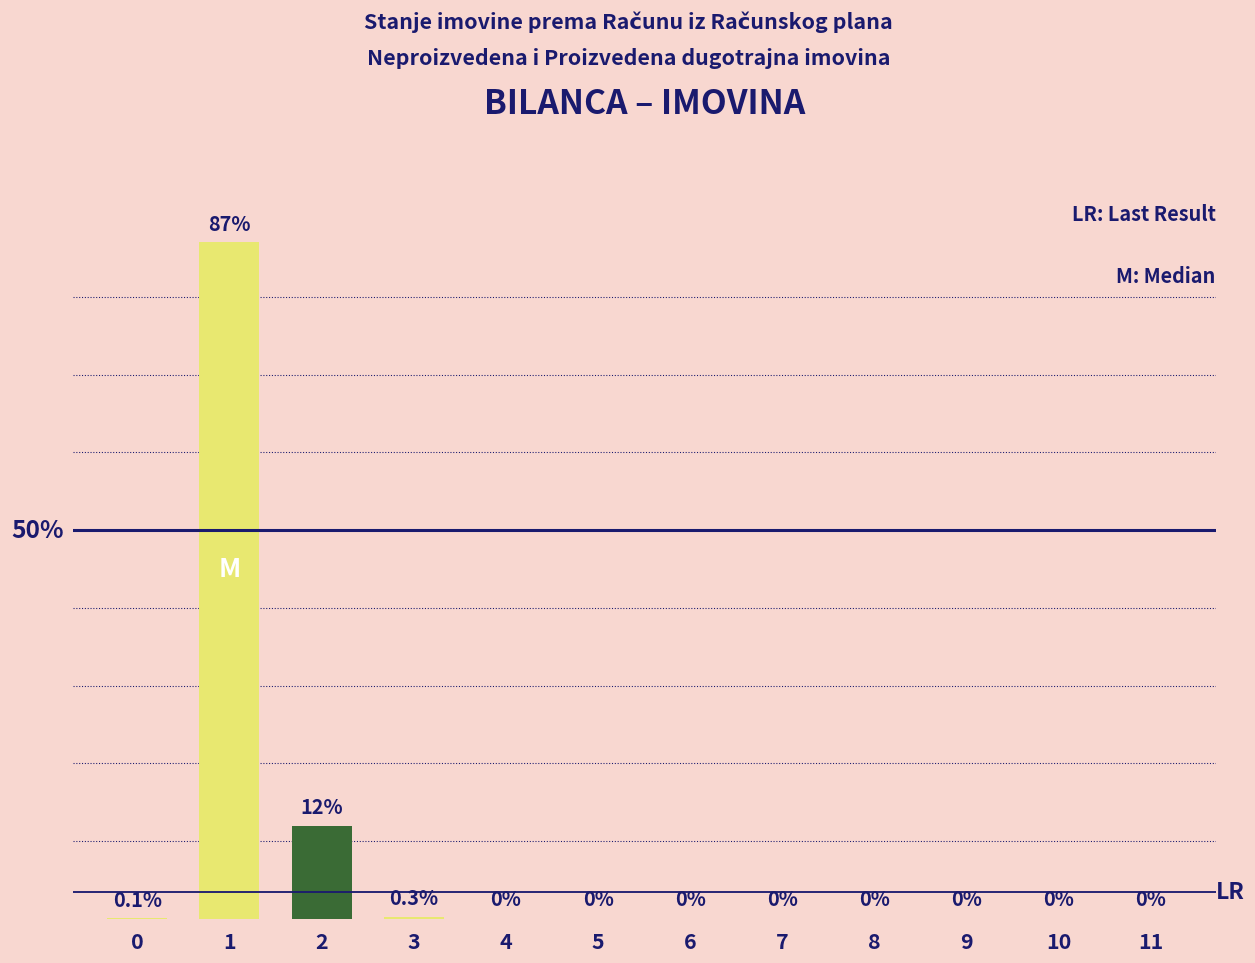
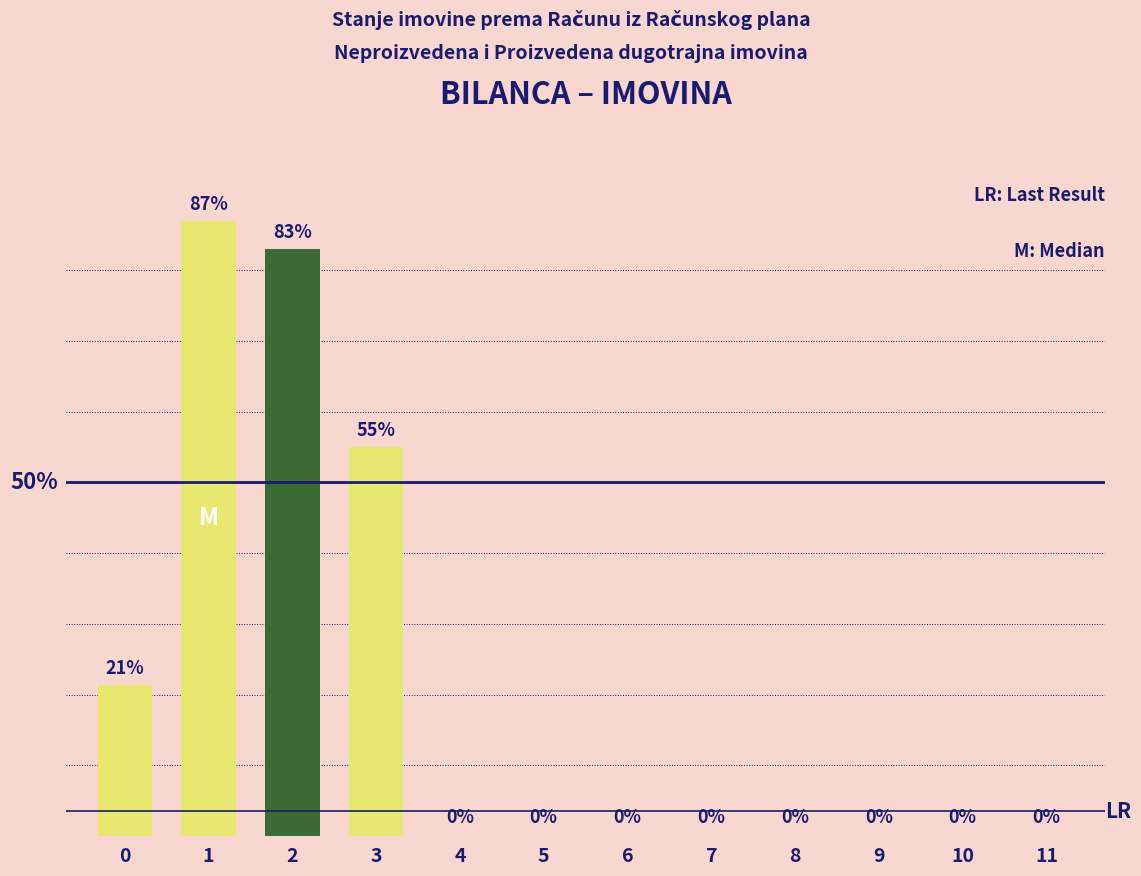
0: 0.1% -> 21%
2: 12% -> 83%
3: 0.3% -> 55%
